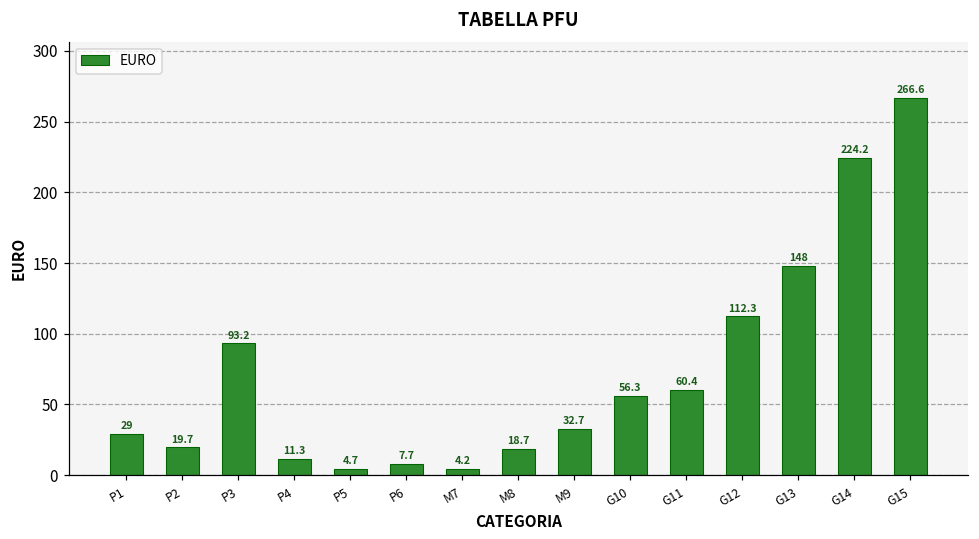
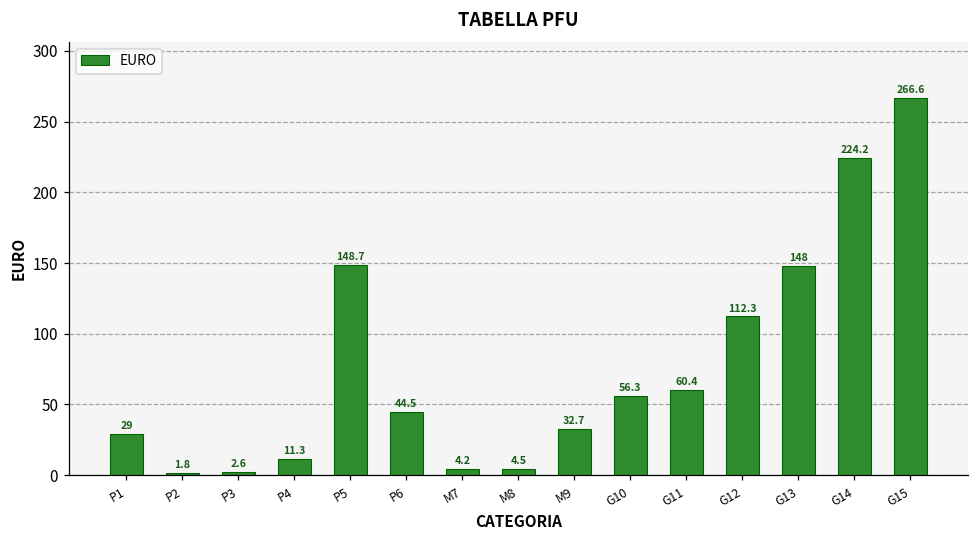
P2: 19.7 -> 1.8
P3: 93.2 -> 2.6
P5: 4.7 -> 148.7
P6: 7.7 -> 44.5
M8: 18.7 -> 4.5
